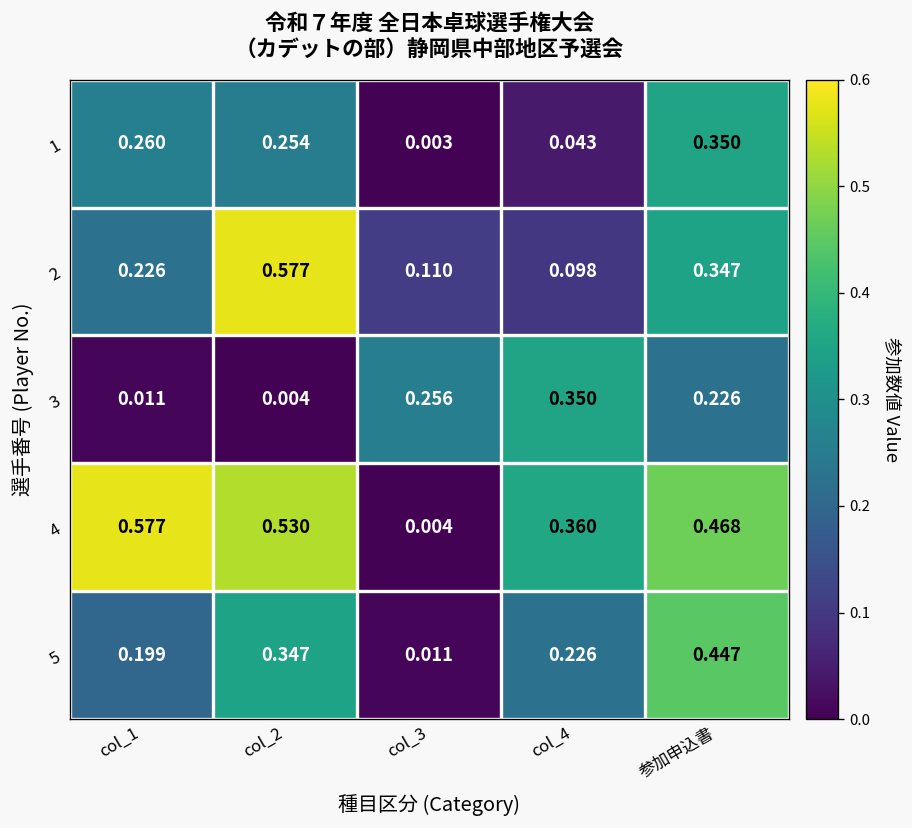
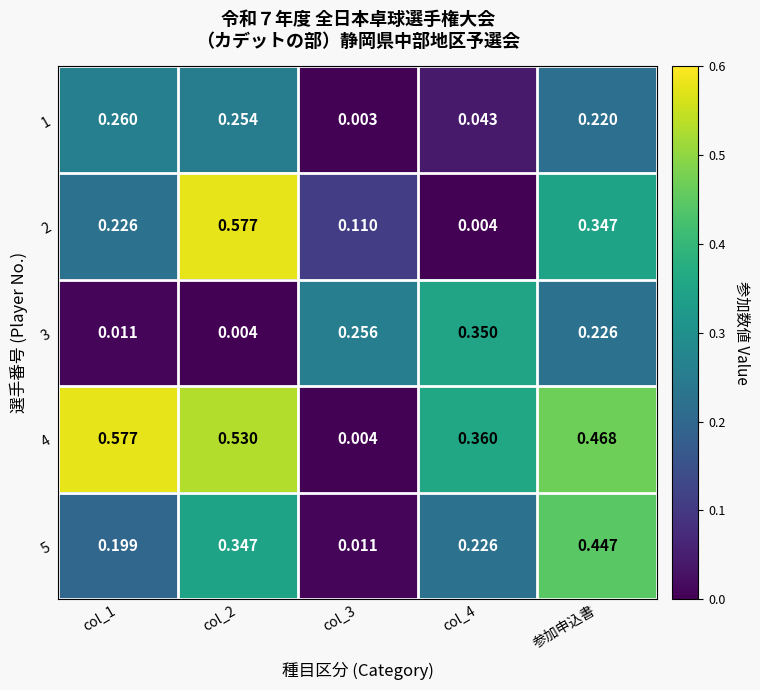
1, 参加申込書: 0.350 -> 0.220
2, col_4: 0.098 -> 0.004
